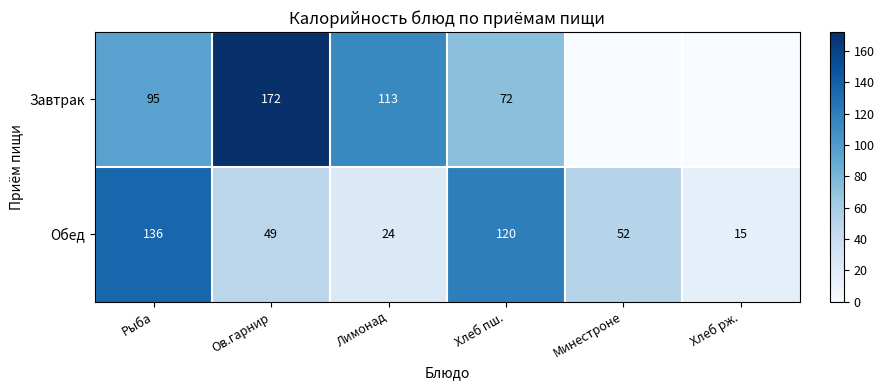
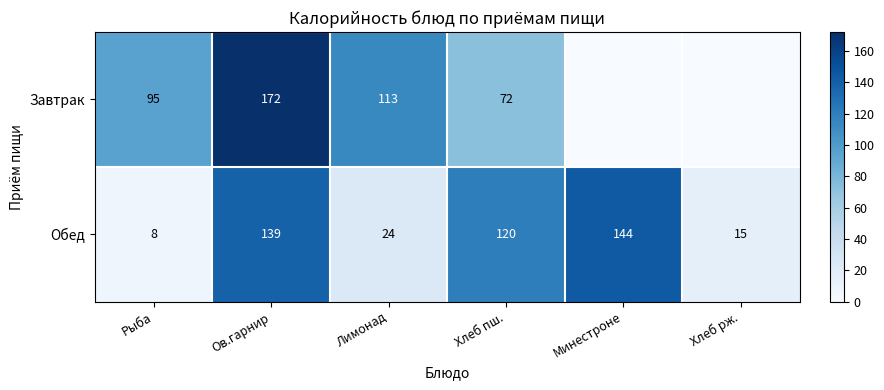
Обед, Рыба: 136 -> 8
Обед, Ов.гарнир: 49 -> 139
Обед, Минестроне: 52 -> 144
